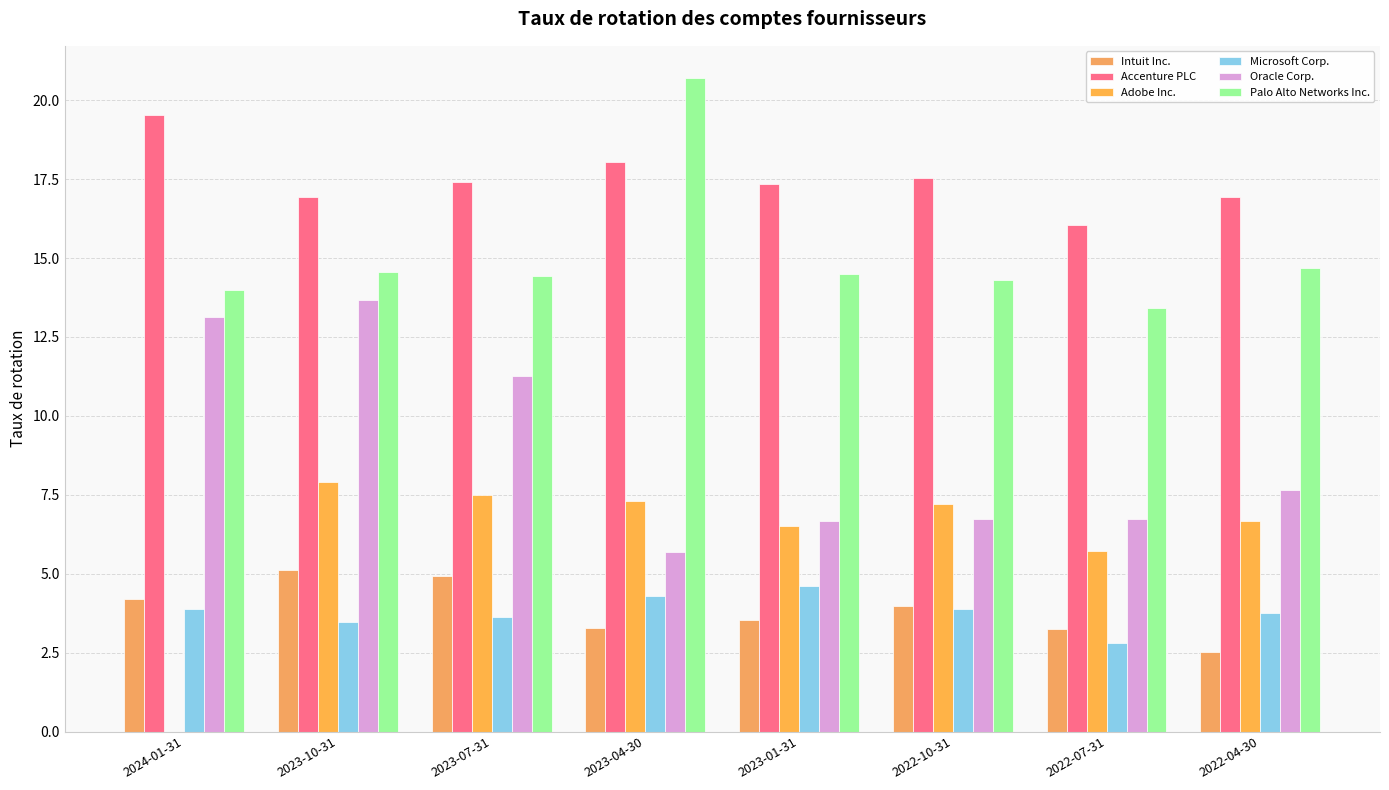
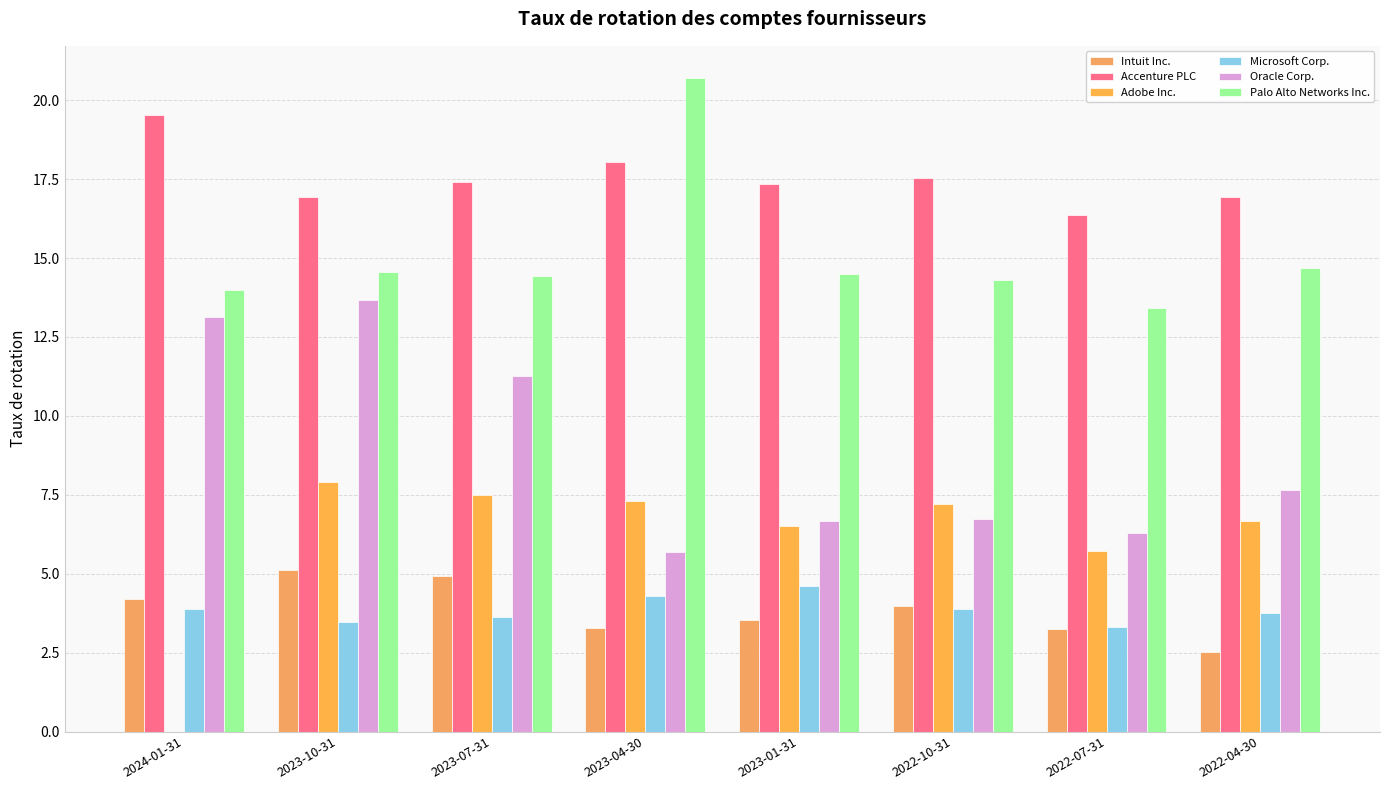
Accenture PLC, 2022-07-31: 16.1 -> 16.4
Microsoft Corp., 2022-07-31: 2.8 -> 3.3
Oracle Corp., 2022-07-31: 6.7 -> 6.3
